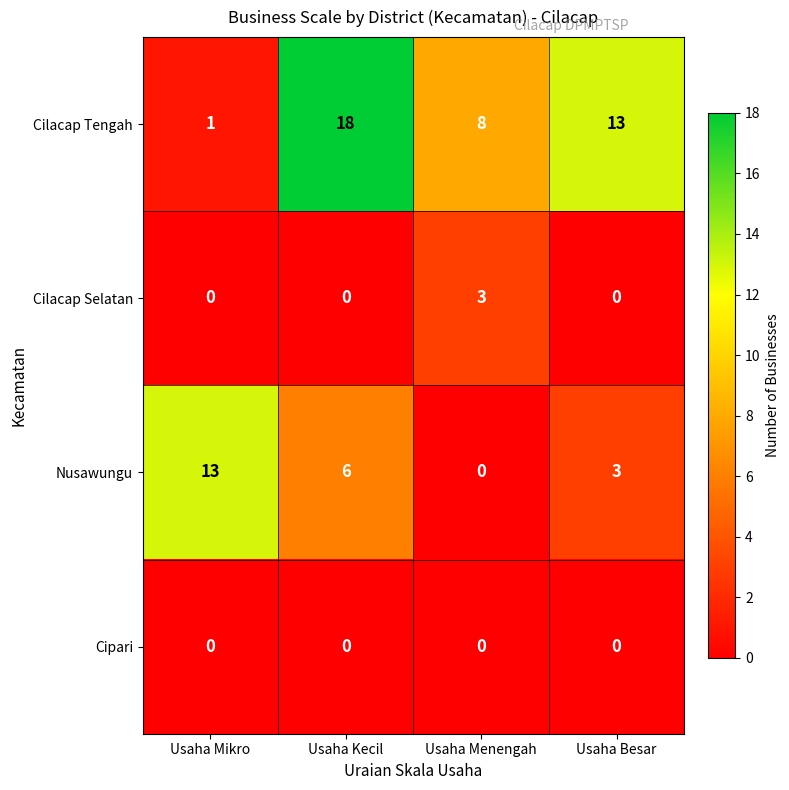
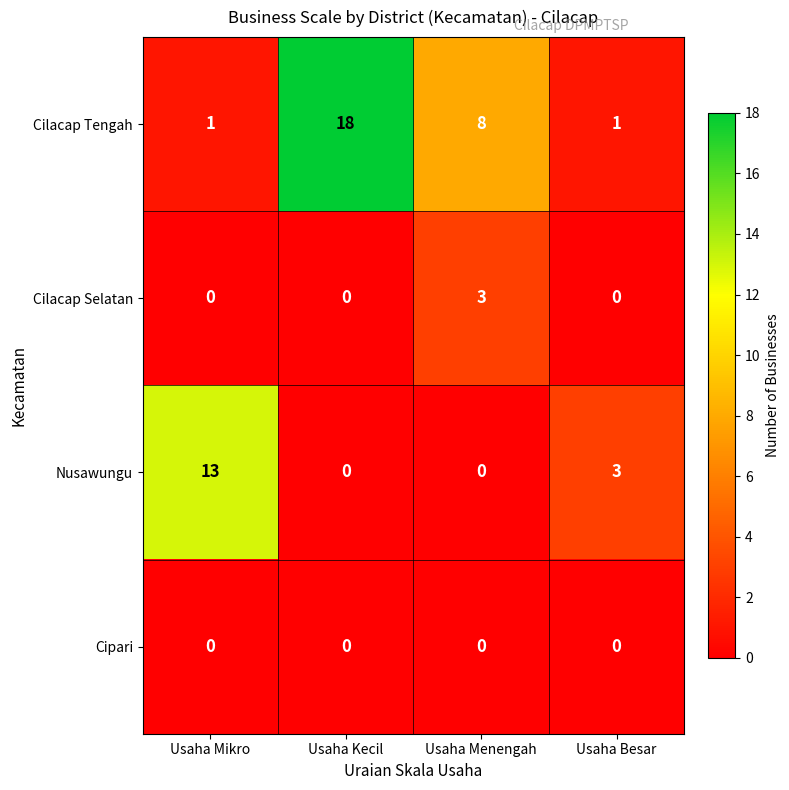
Cilacap Tengah, Usaha Besar: 13 -> 1
Nusawungu, Usaha Kecil: 6 -> 0
